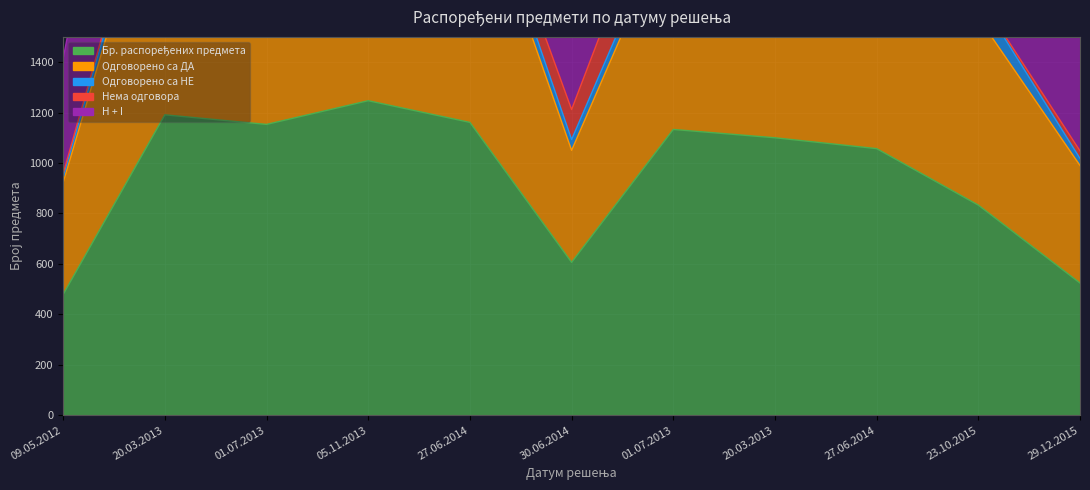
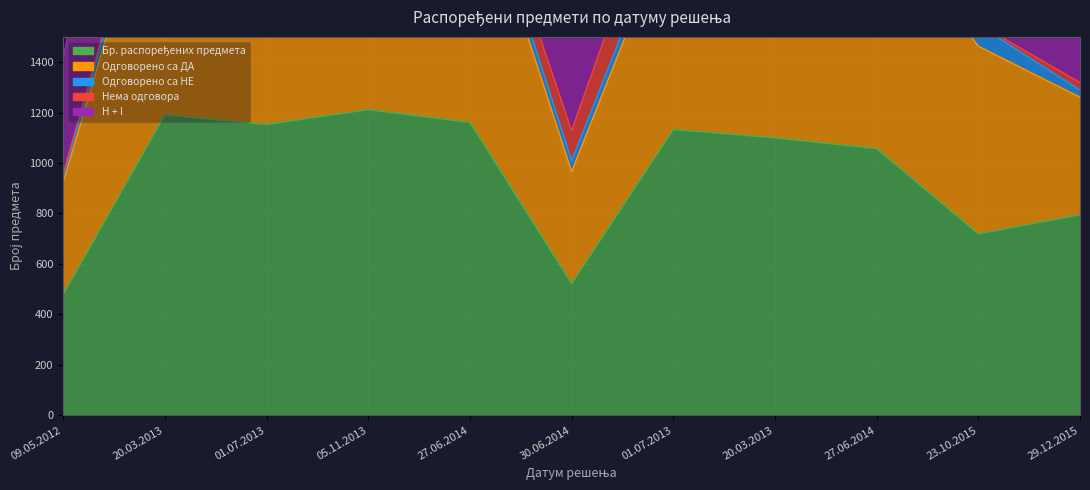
Бр. распоређених предмета, 05.11.2013: 1250 -> 1210
Бр. распоређених предмета, 30.06.2014: 610 -> 520
Бр. распоређених предмета, 23.10.2015: 830 -> 720
Бр. распоређених предмета, 29.12.2015: 520 -> 800
